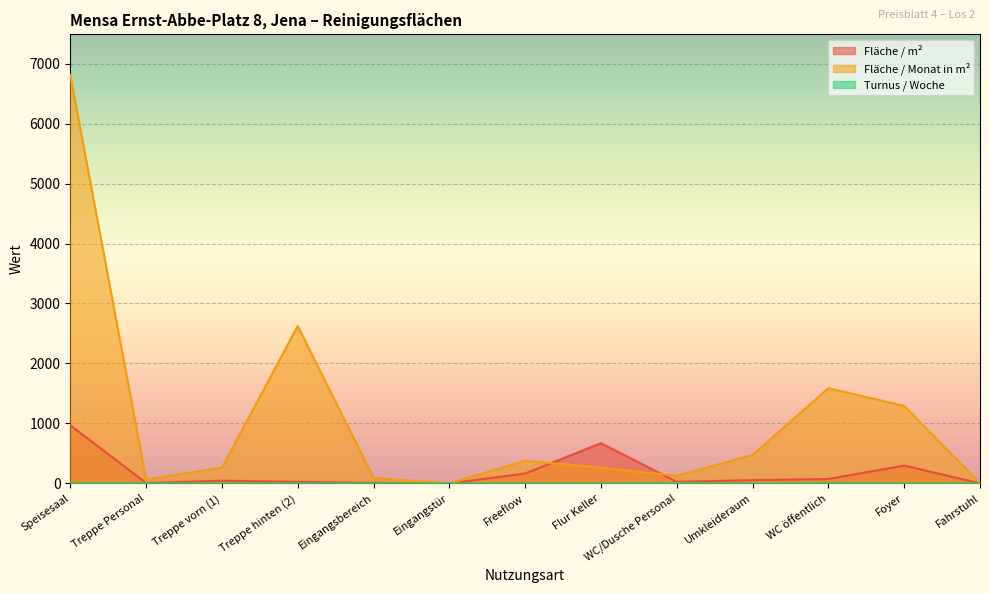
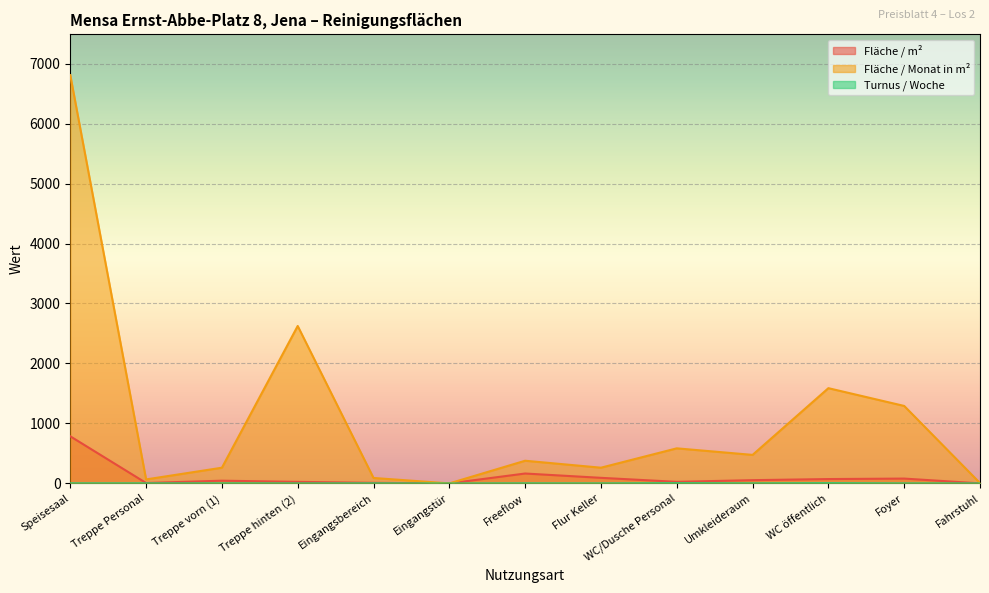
Fläche / m², Speisesaal: 1000 -> 800
Fläche / m², Flur Keller: 700 -> 100
Fläche / Monat in m², WC/Dusche Personal: 100 -> 600
Fläche / m², Foyer: 300 -> 100
